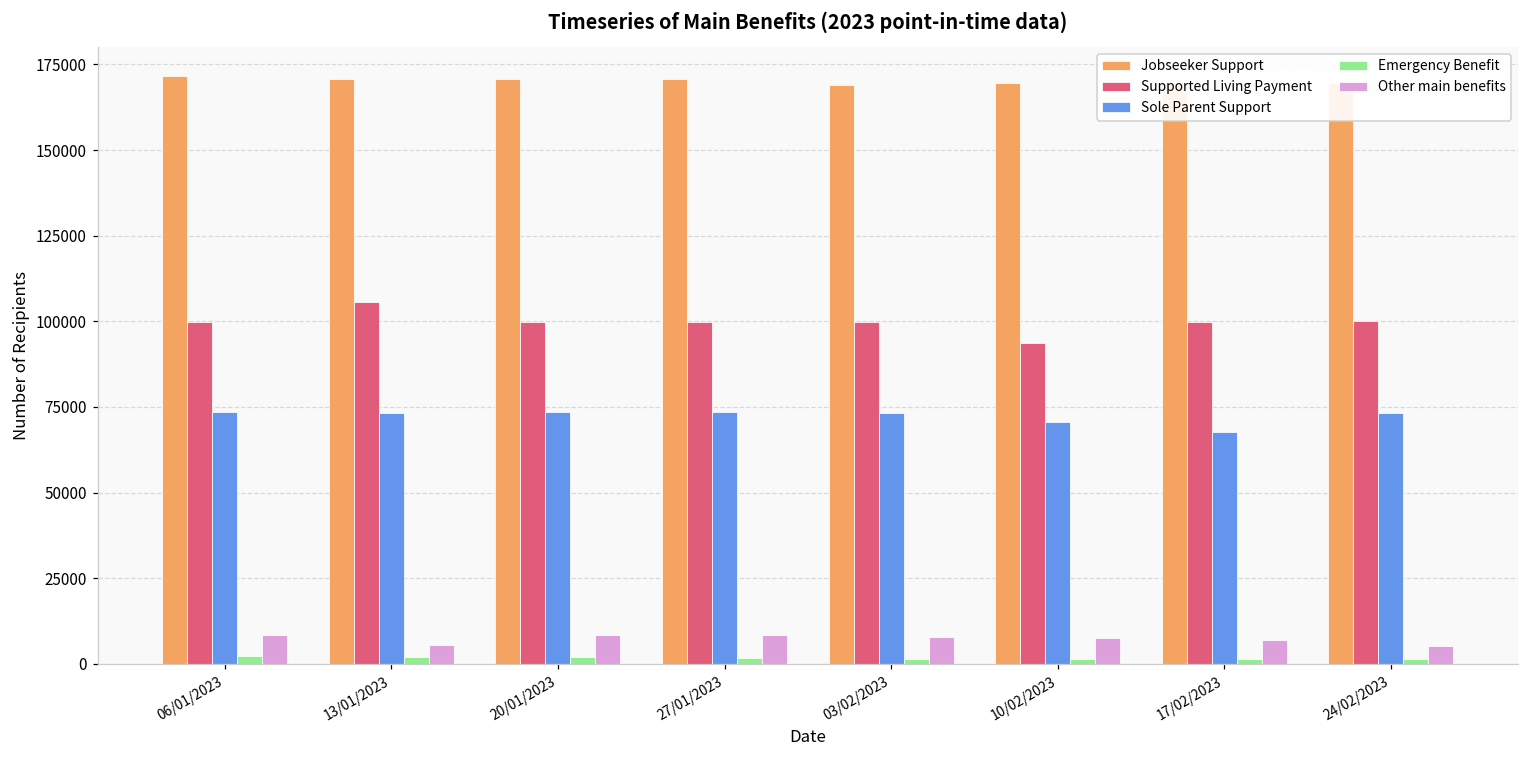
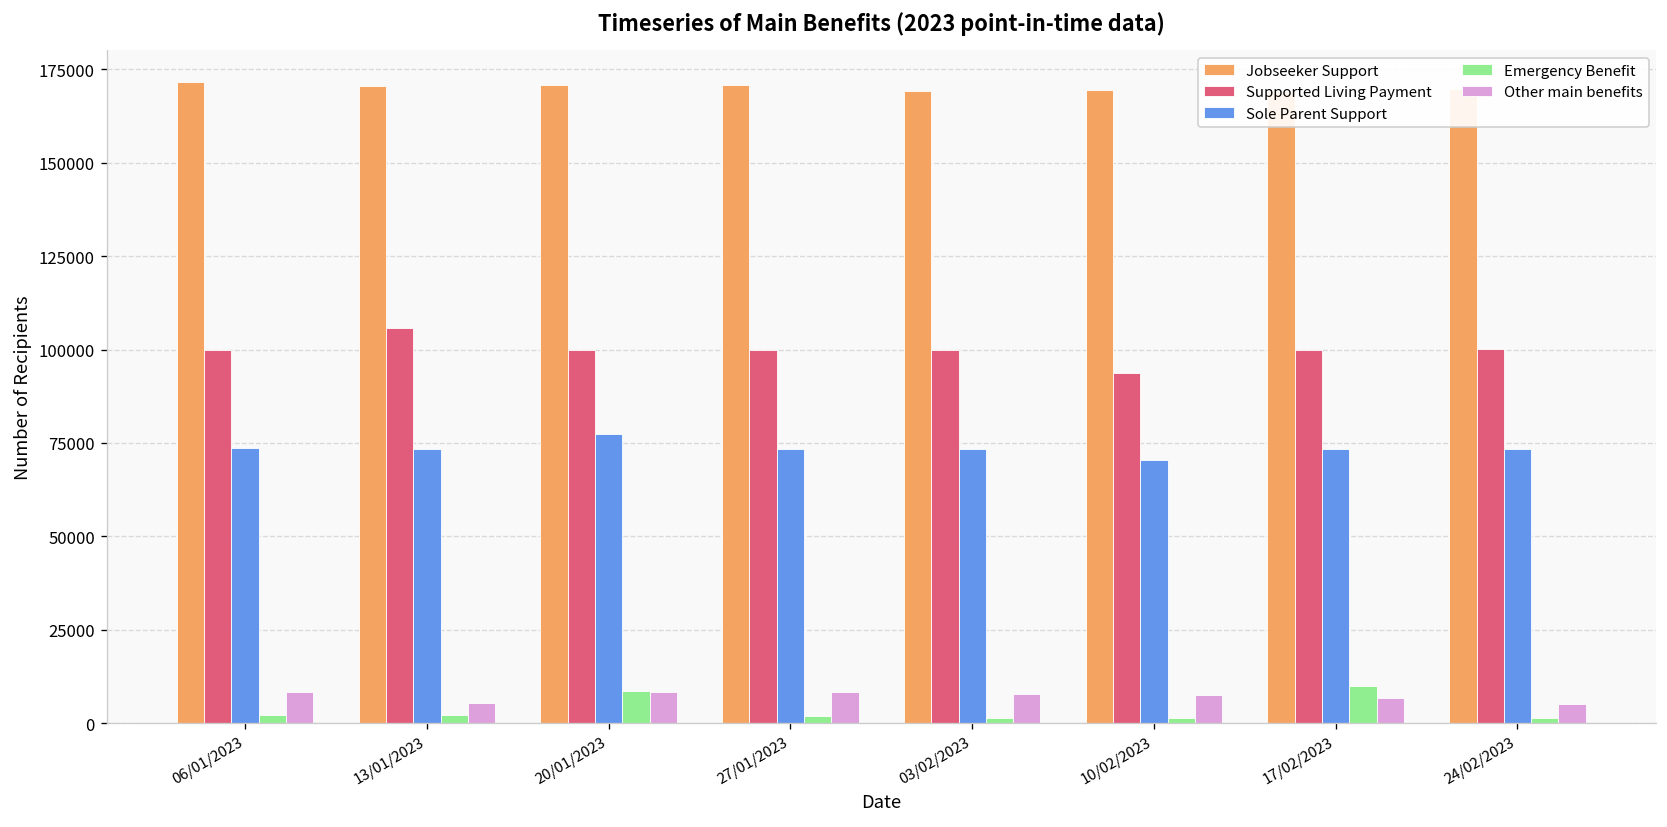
Sole Parent Support, 20/01/2023: 73000 -> 77000
Emergency Benefit, 20/01/2023: 2000 -> 9000
Sole Parent Support, 17/02/2023: 68000 -> 73000
Emergency Benefit, 17/02/2023: 1000 -> 10000
